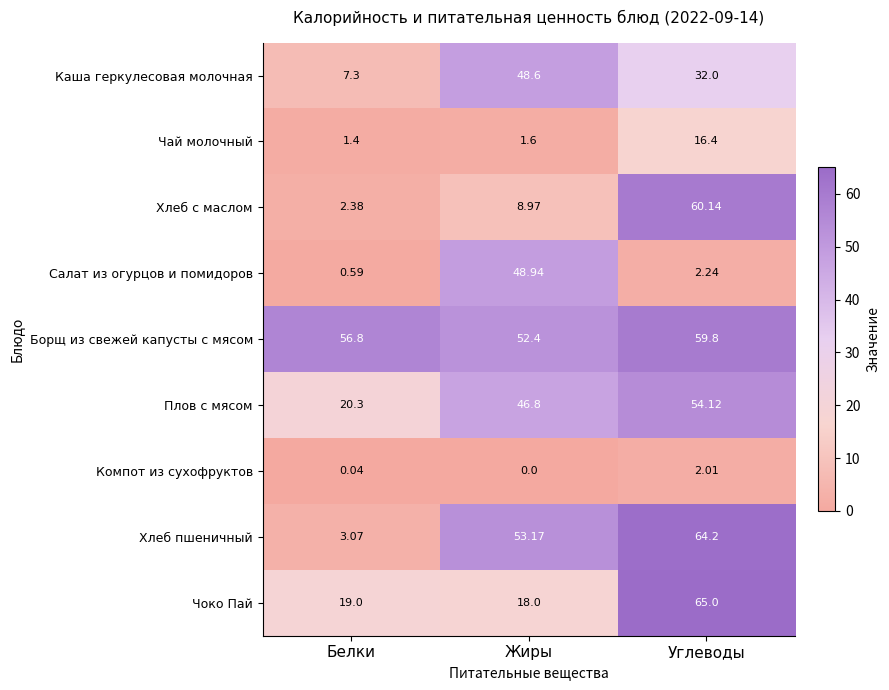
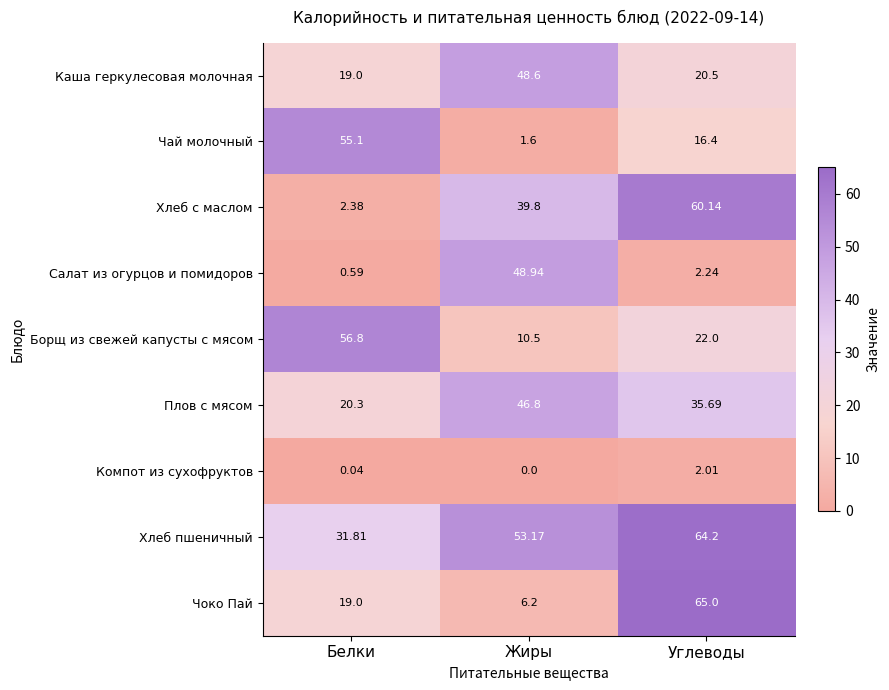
Каша геркулесовая молочная, Белки: 7.3 -> 19.0
Каша геркулесовая молочная, Углеводы: 32.0 -> 20.5
Чай молочный, Белки: 1.4 -> 55.1
Хлеб с маслом, Жиры: 8.97 -> 39.8
Борщ из свежей капусты с мясом, Жиры: 52.4 -> 10.5
Борщ из свежей капусты с мясом, Углеводы: 59.8 -> 22.0
Плов с мясом, Углеводы: 54.12 -> 35.69
Хлеб пшеничный, Белки: 3.07 -> 31.81
Чоко Пай, Жиры: 18.0 -> 6.2
